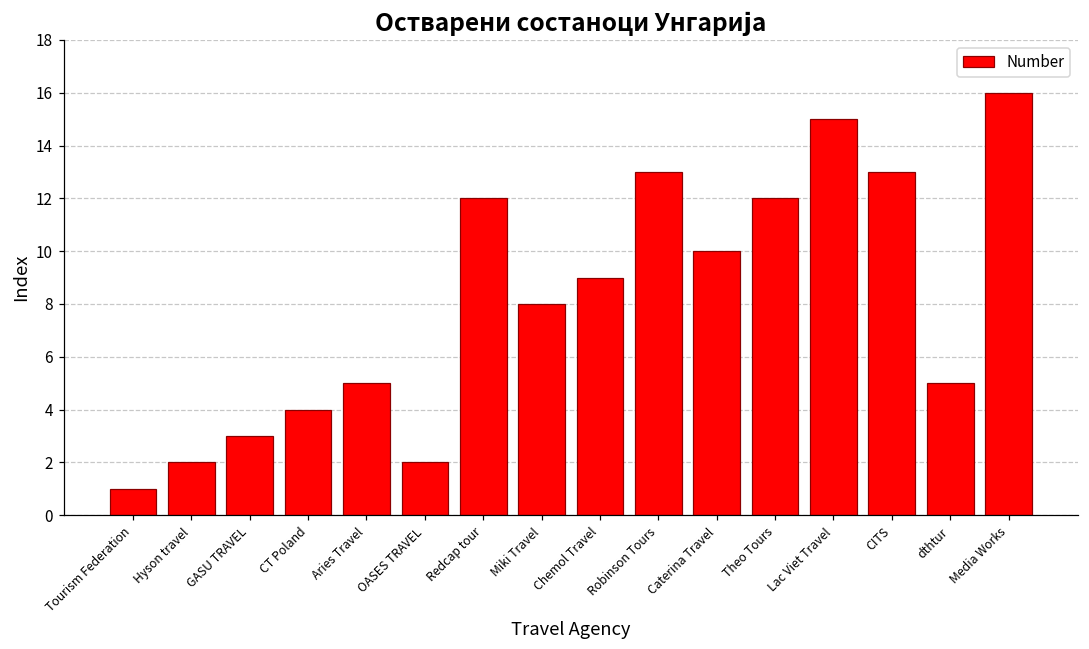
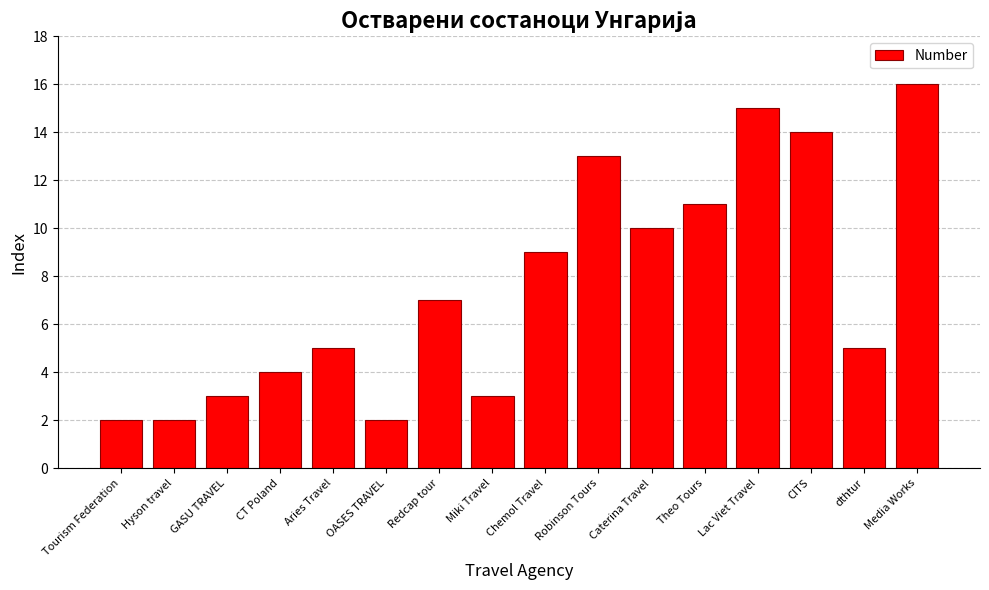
Tourism Federation: 1 -> 2
Redcap tour: 12 -> 7
Miki Travel: 8 -> 3
Theo Tours: 12 -> 11
CITS: 13 -> 14
